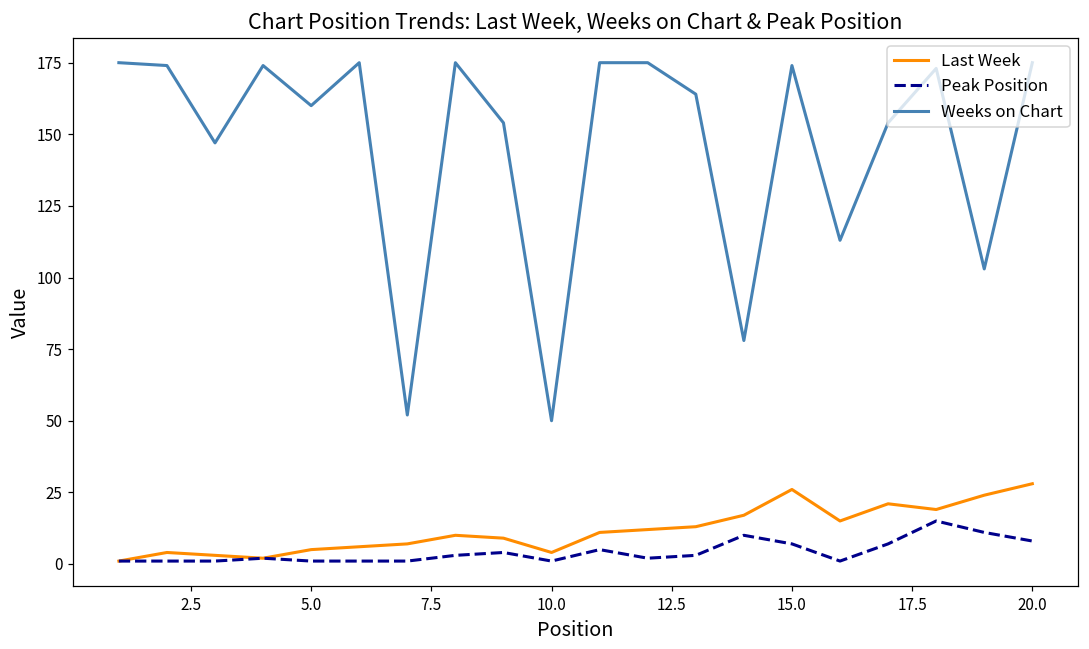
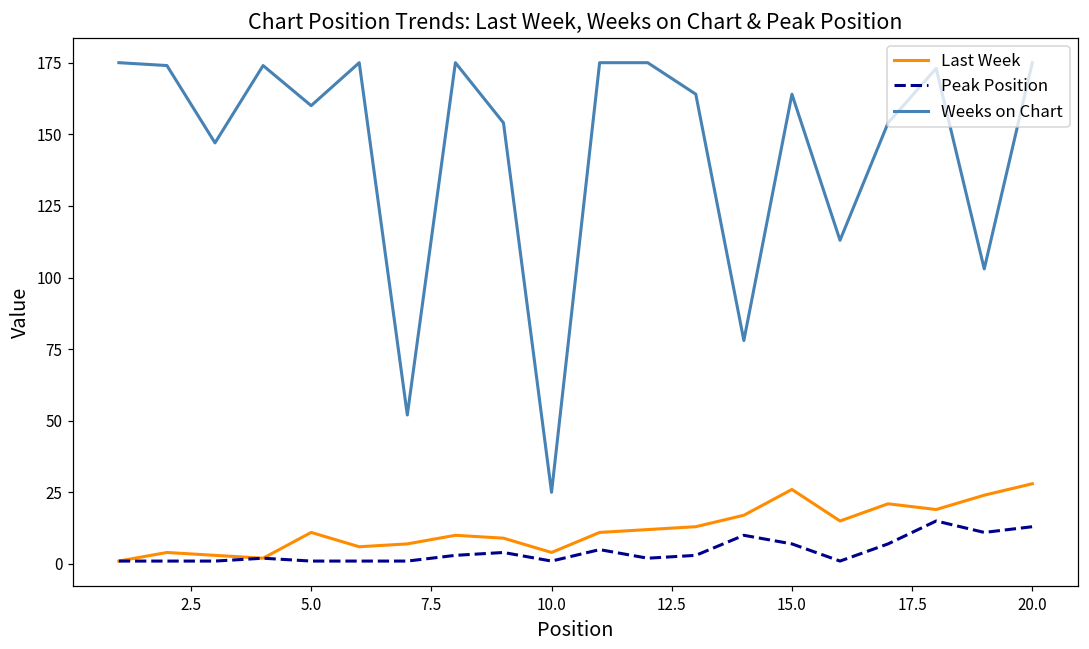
Last Week, 5.0: 5 -> 11
Weeks on Chart, 10.0: 50 -> 25
Weeks on Chart, 15.0: 174 -> 164
Peak Position, 20.0: 8 -> 13
